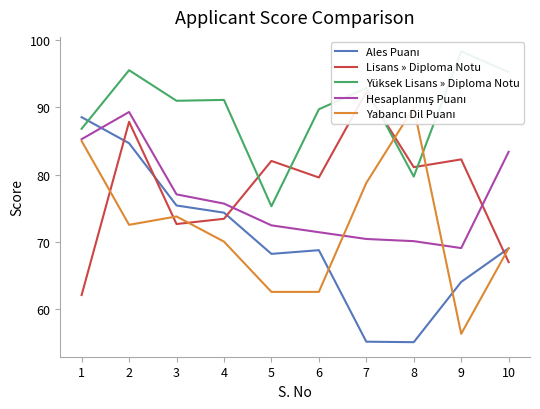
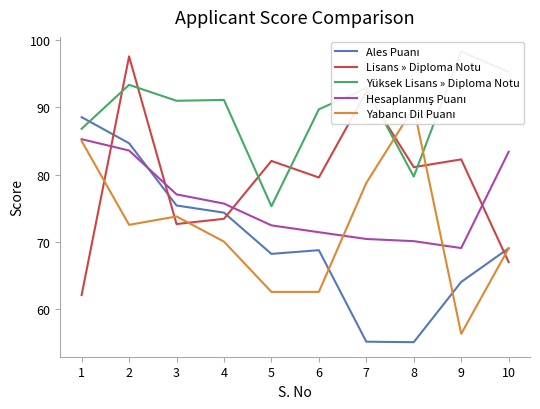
Lisans » Diploma Notu, 2: 88 -> 98
Yüksek Lisans » Diploma Notu, 2: 96 -> 93
Hesaplanmış Puanı, 2: 89 -> 84
